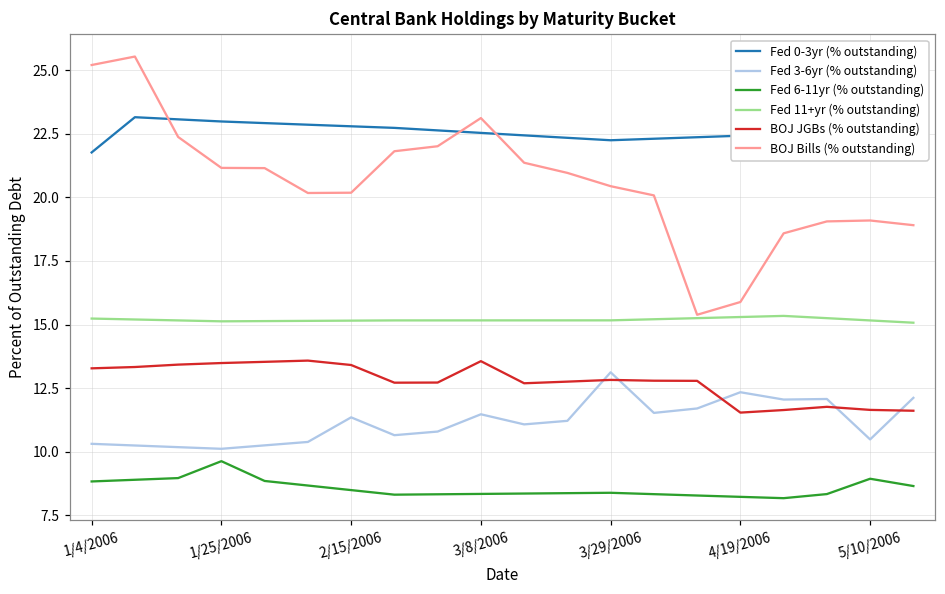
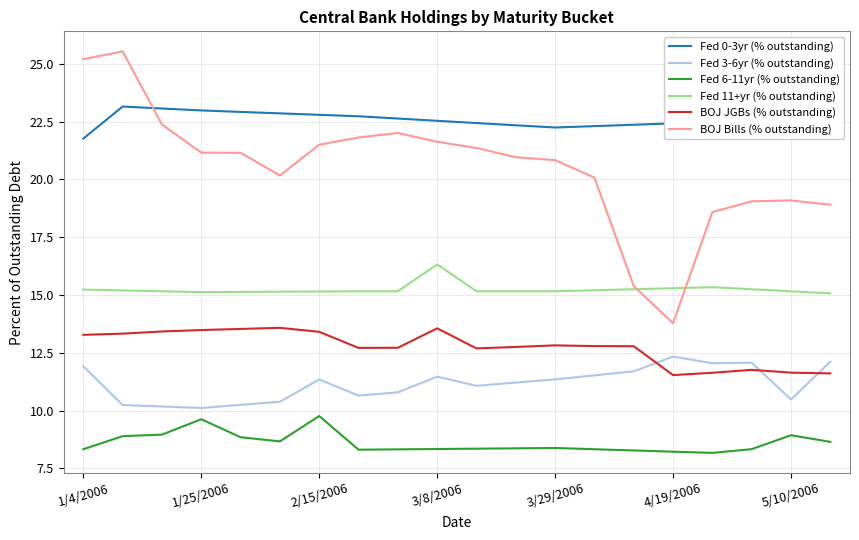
Fed 3-6yr (% outstanding), 1/4/2006: 10.3 -> 11.9
Fed 6-11yr (% outstanding), 1/4/2006: 8.8 -> 8.3
Fed 6-11yr (% outstanding), 2/15/2006: 8.5 -> 9.8
BOJ Bills (% outstanding), 2/15/2006: 20.2 -> 21.5
Fed 11+yr (% outstanding), 3/8/2006: 15.2 -> 16.3
BOJ Bills (% outstanding), 3/8/2006: 23.1 -> 21.6
Fed 3-6yr (% outstanding), 3/29/2006: 13.1 -> 11.3
BOJ Bills (% outstanding), 3/29/2006: 20.4 -> 20.8
BOJ Bills (% outstanding), 4/19/2006: 15.9 -> 13.8
